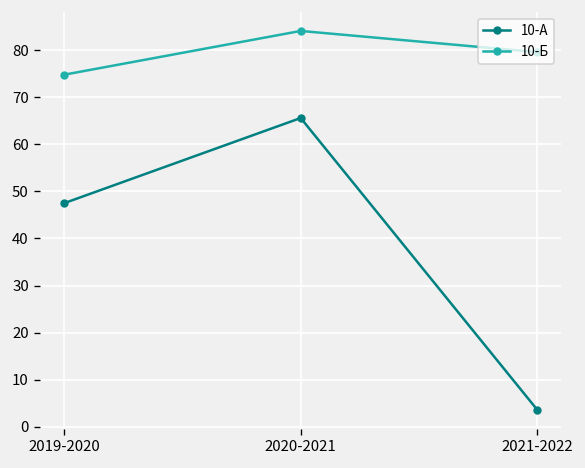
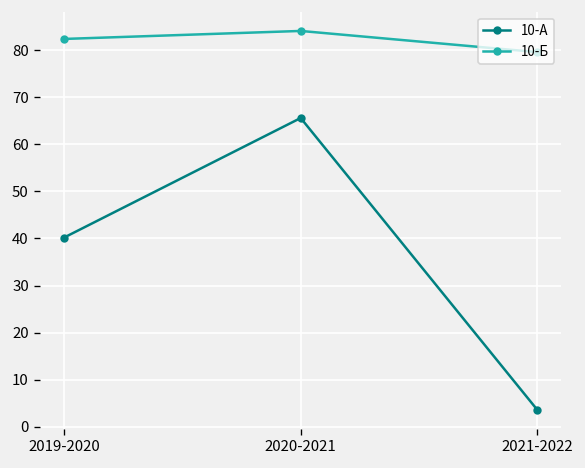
10-А, 2019-2020: 48 -> 40
10-Б, 2019-2020: 75 -> 82
